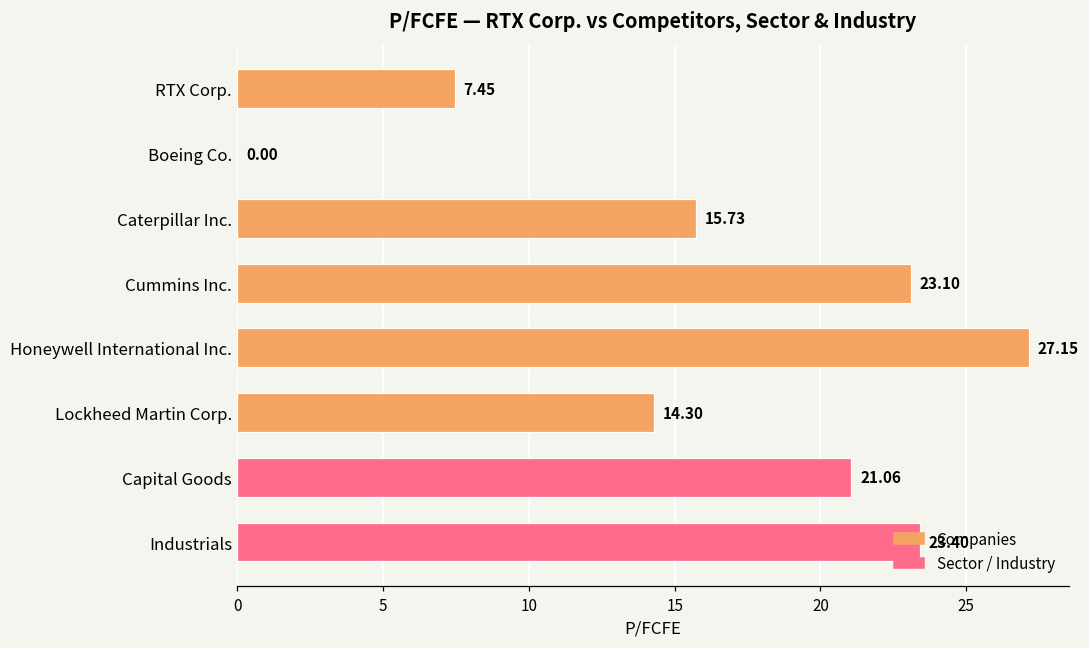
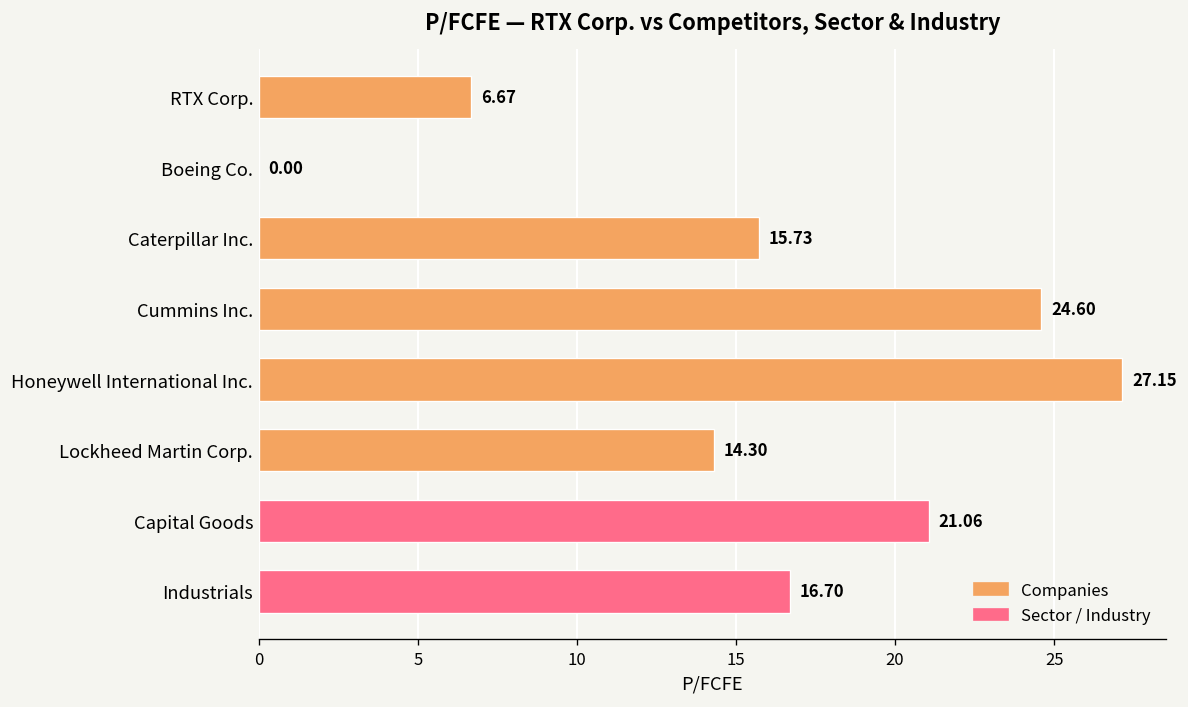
RTX Corp.: 7.45 -> 6.67
Cummins Inc.: 23.10 -> 24.60
Industrials: 23.40 -> 16.70
